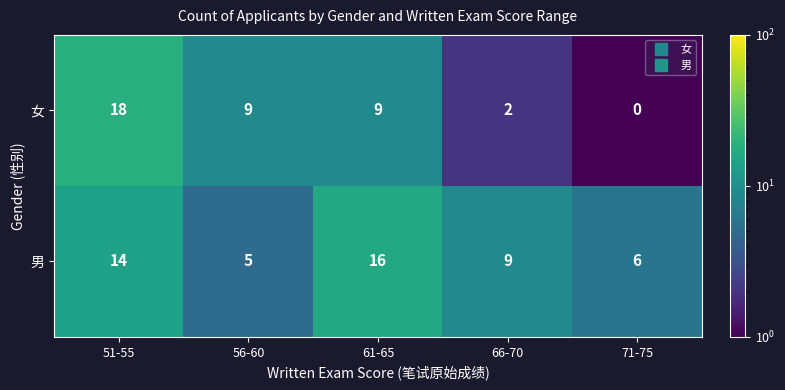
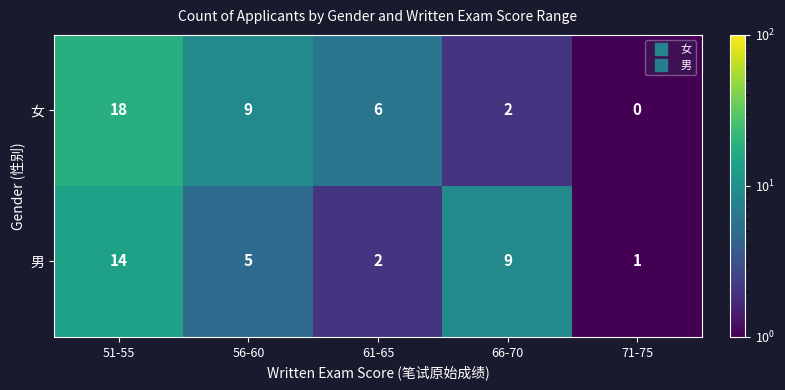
女, 61-65: 9 -> 6
男, 61-65: 16 -> 2
男, 71-75: 6 -> 1
